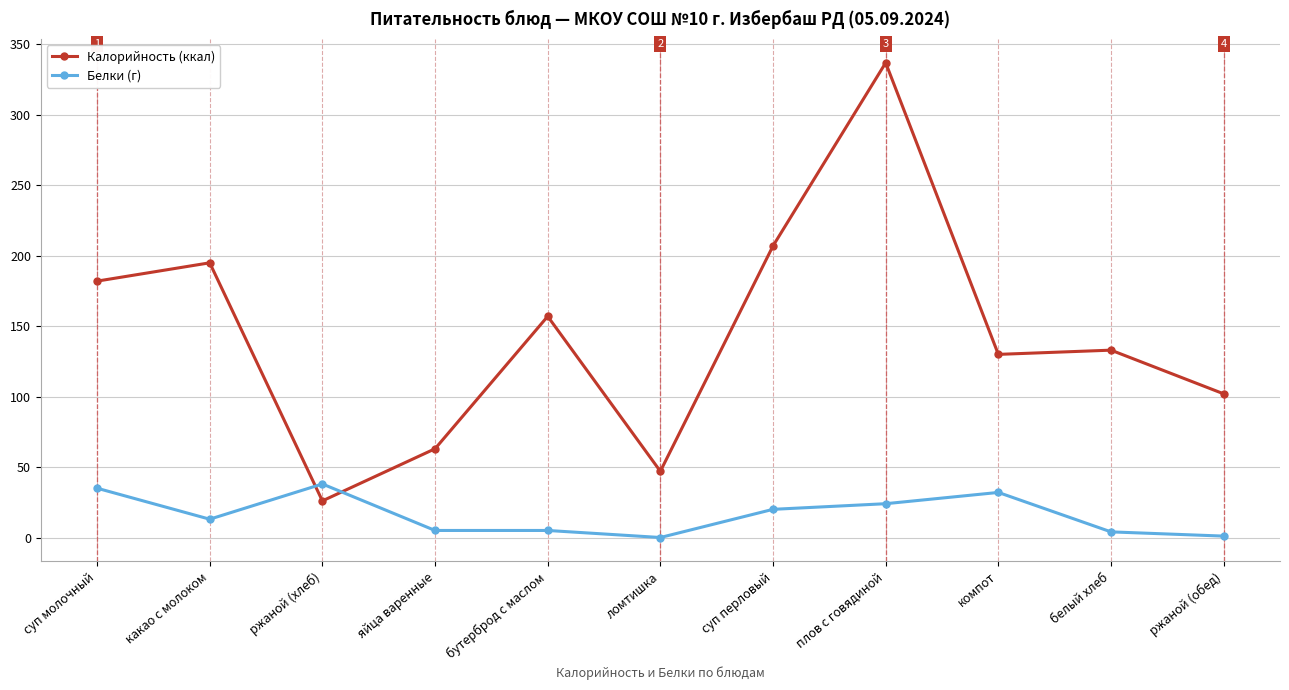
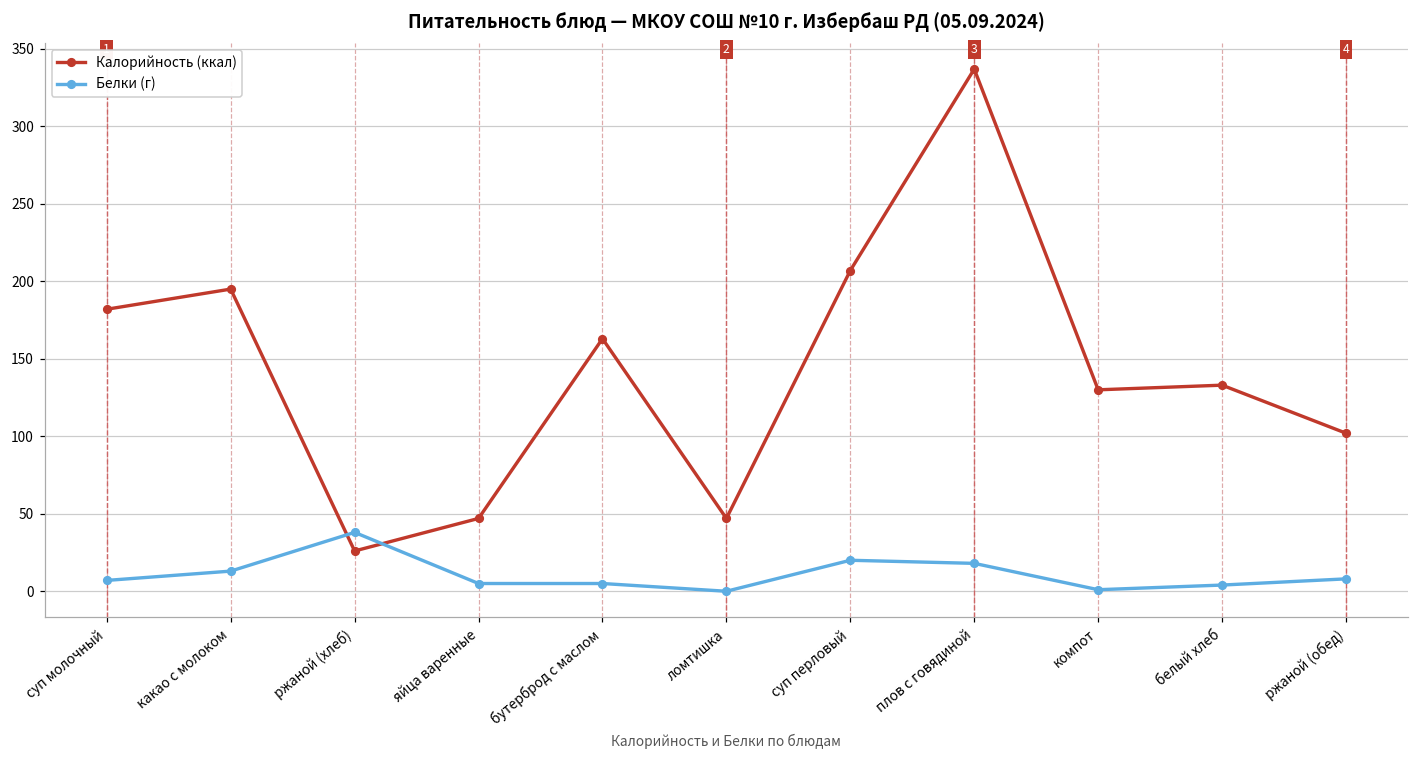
Белки (г), суп молочный: 35 -> 7
Калорийность (ккал), яйца варенные: 63 -> 47
Калорийность (ккал), бутерброд с маслом: 157 -> 163
Белки (г), плов с говядиной: 24 -> 18
Белки (г), компот: 32 -> 1
Белки (г), ржаной (обед): 1 -> 8
